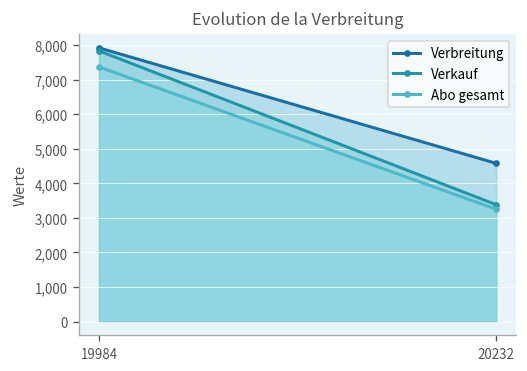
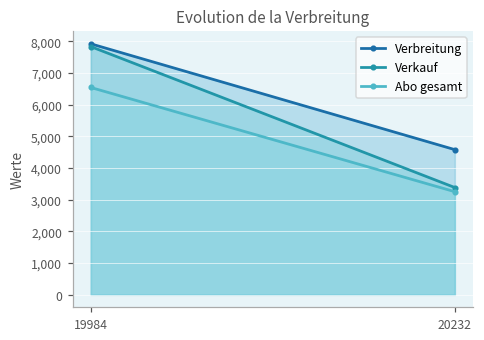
Abo gesamt, 19984: 7,400 -> 6,500
